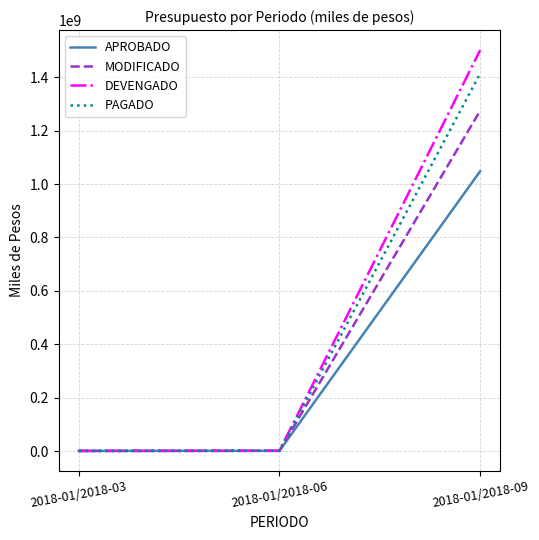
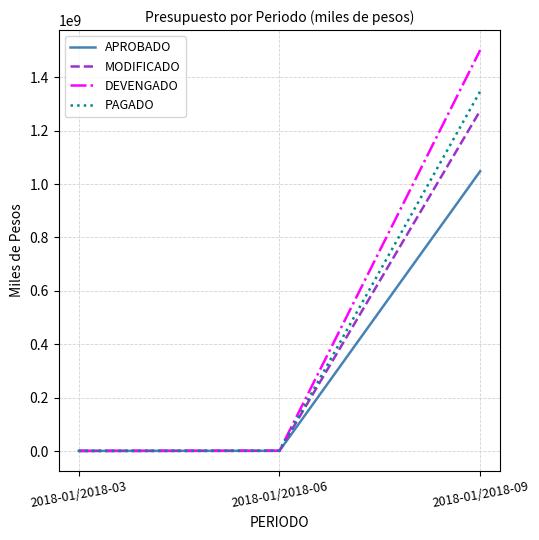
PAGADO, 2018-01/2018-09: 1410000000 -> 1350000000
